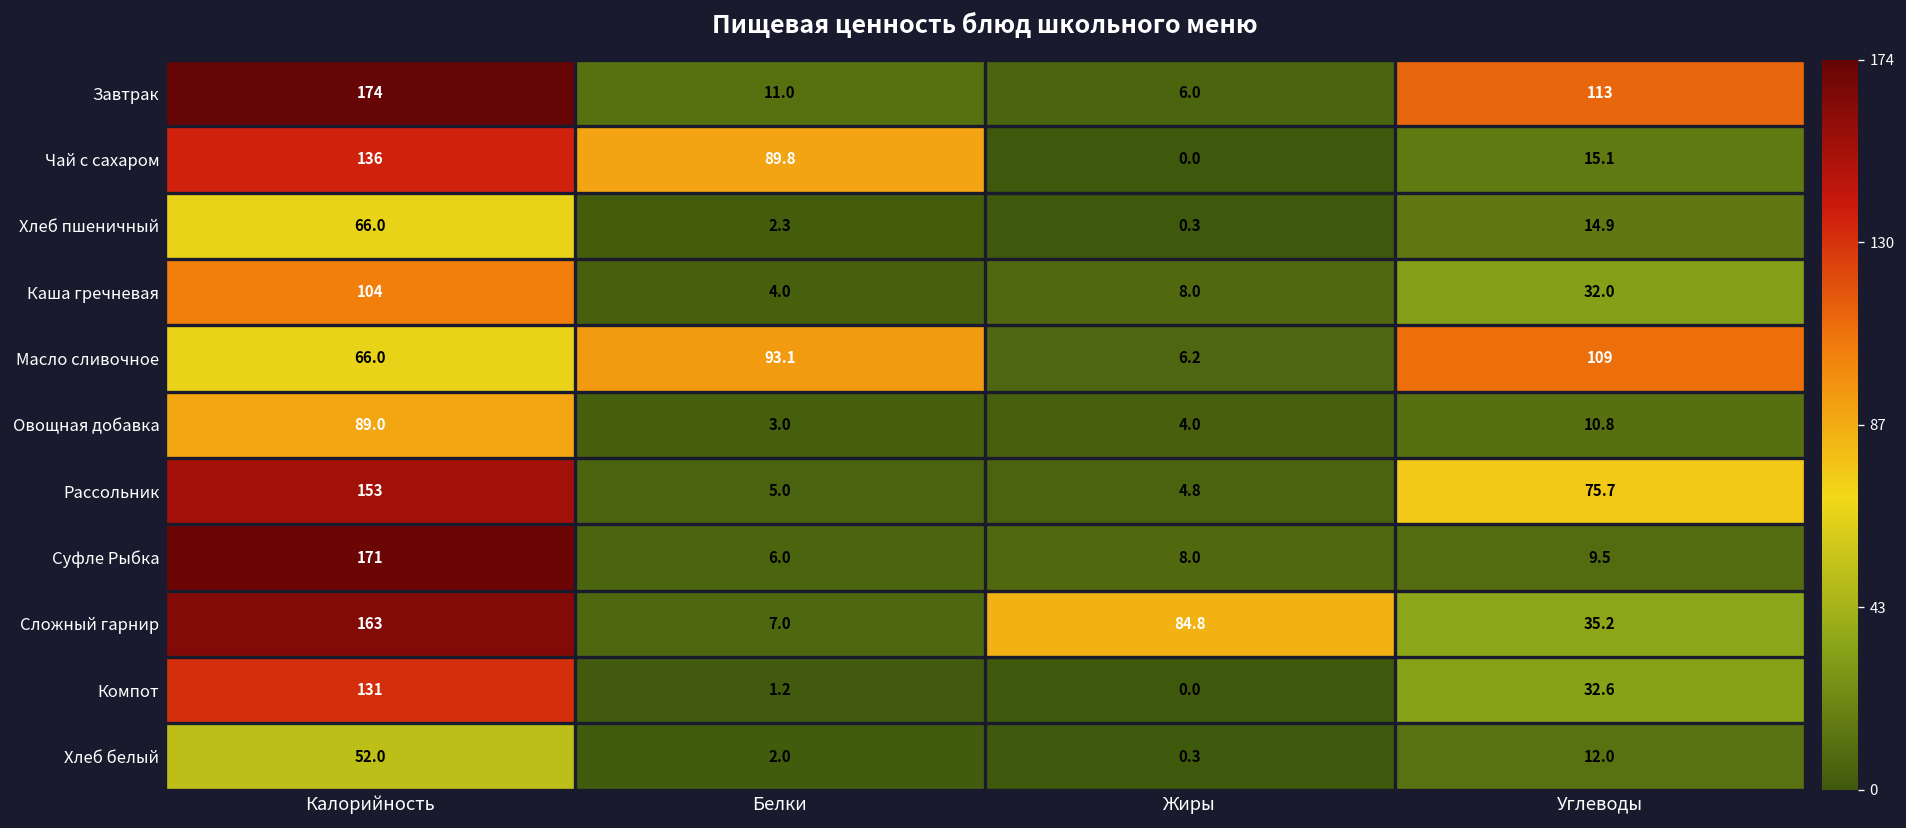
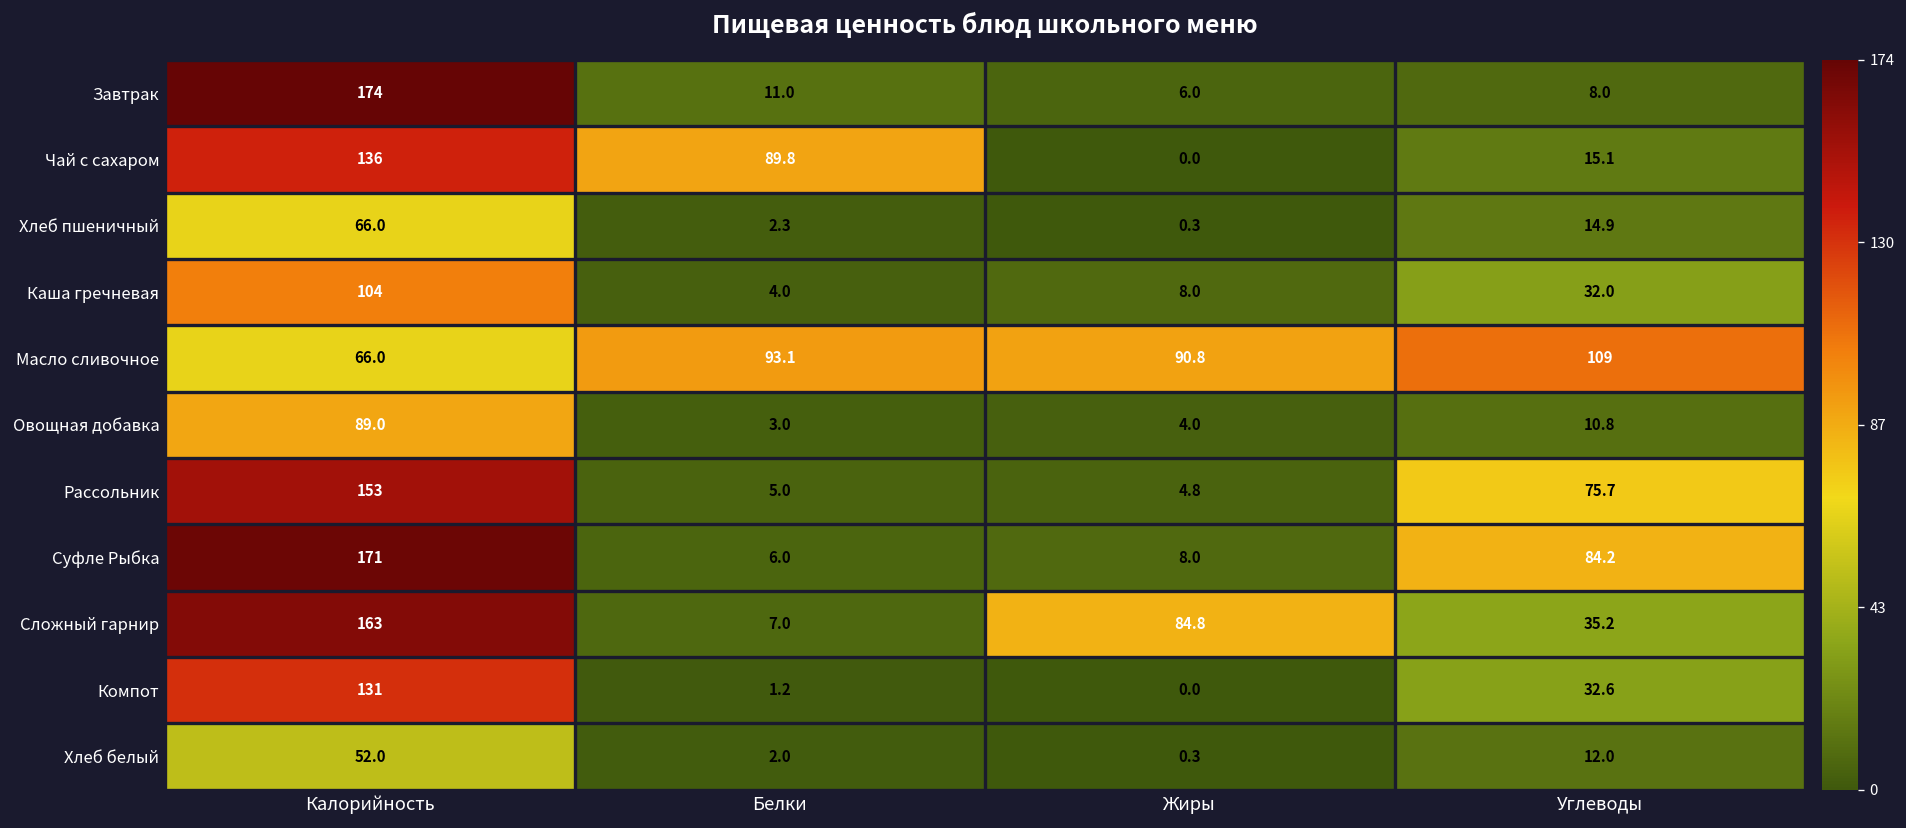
Завтрак, Углеводы: 113 -> 8.0
Масло сливочное, Жиры: 6.2 -> 90.8
Суфле Рыбка, Углеводы: 9.5 -> 84.2
